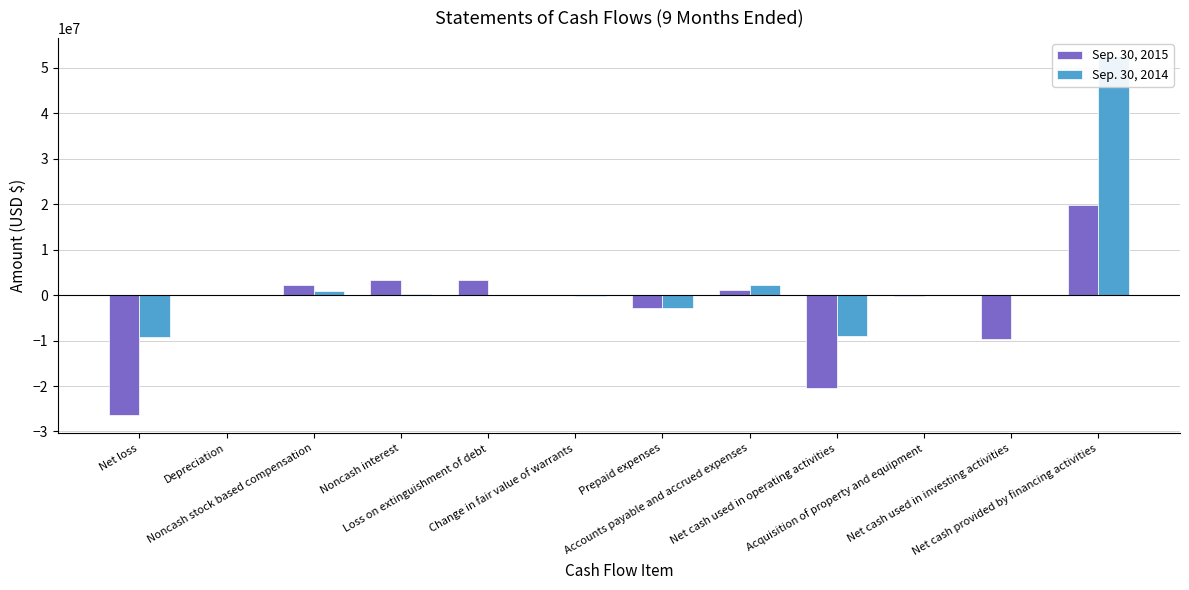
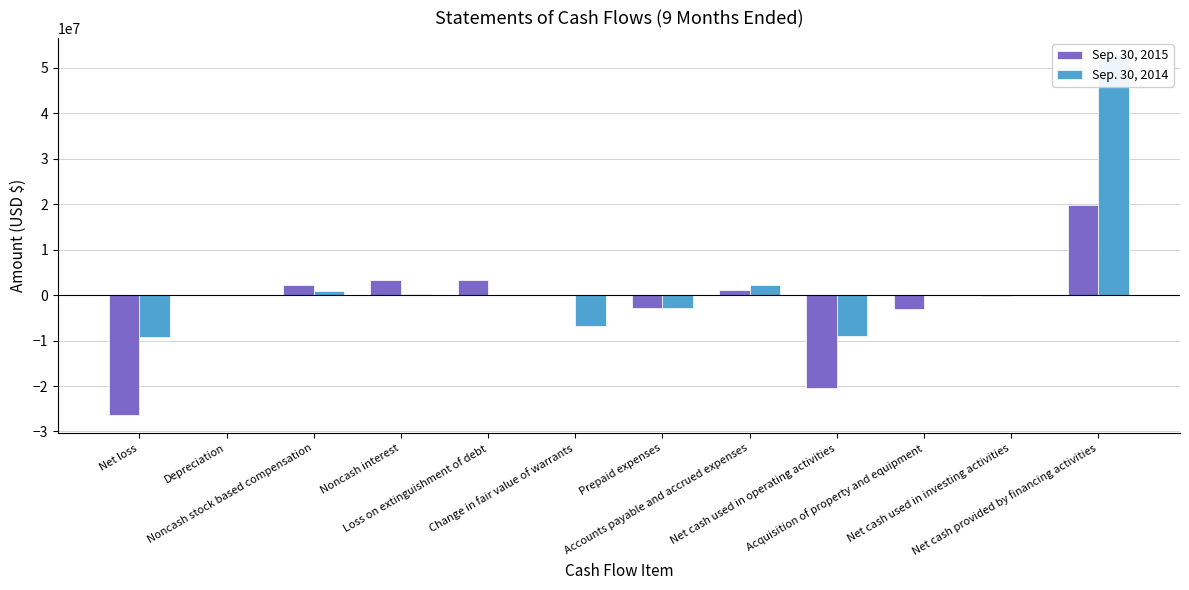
Sep. 30, 2014, Change in fair value of warrants: 0 -> -7000000
Sep. 30, 2015, Acquisition of property and equipment: 0 -> -3000000
Sep. 30, 2015, Net cash used in investing activities: -10000000 -> 0
